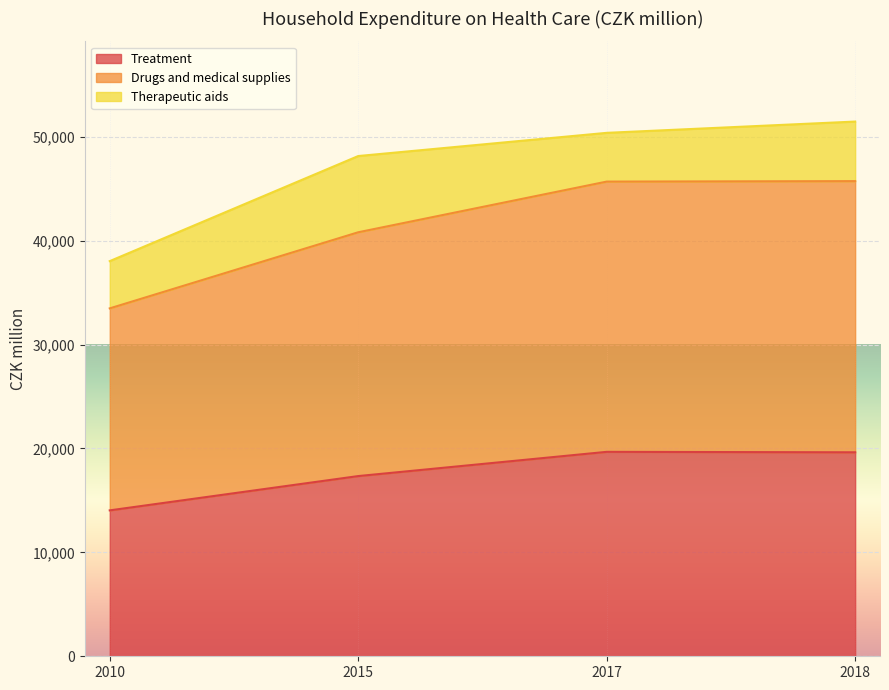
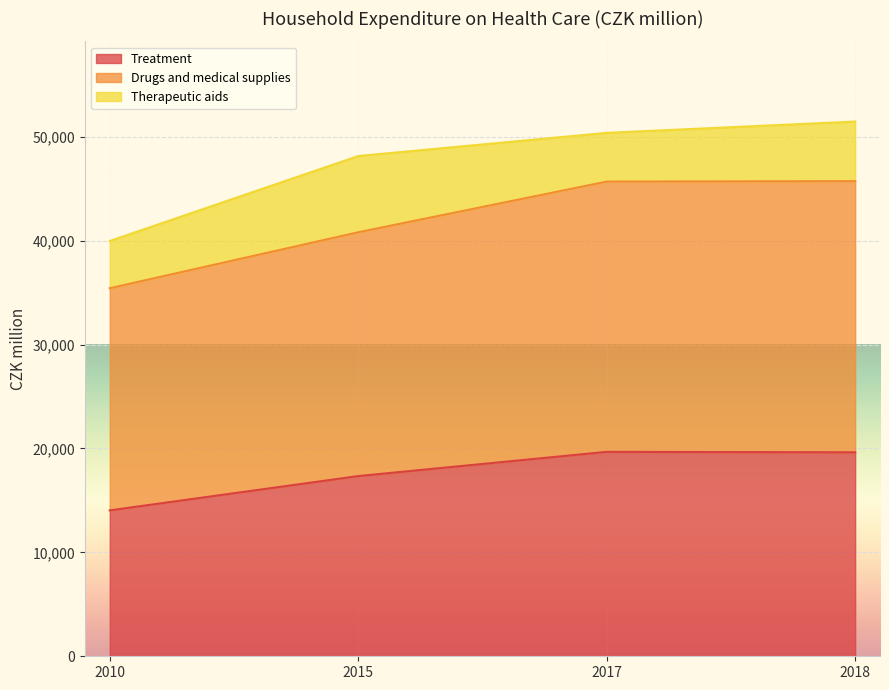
Drugs and medical supplies, 2010: 19,400 -> 21,400
